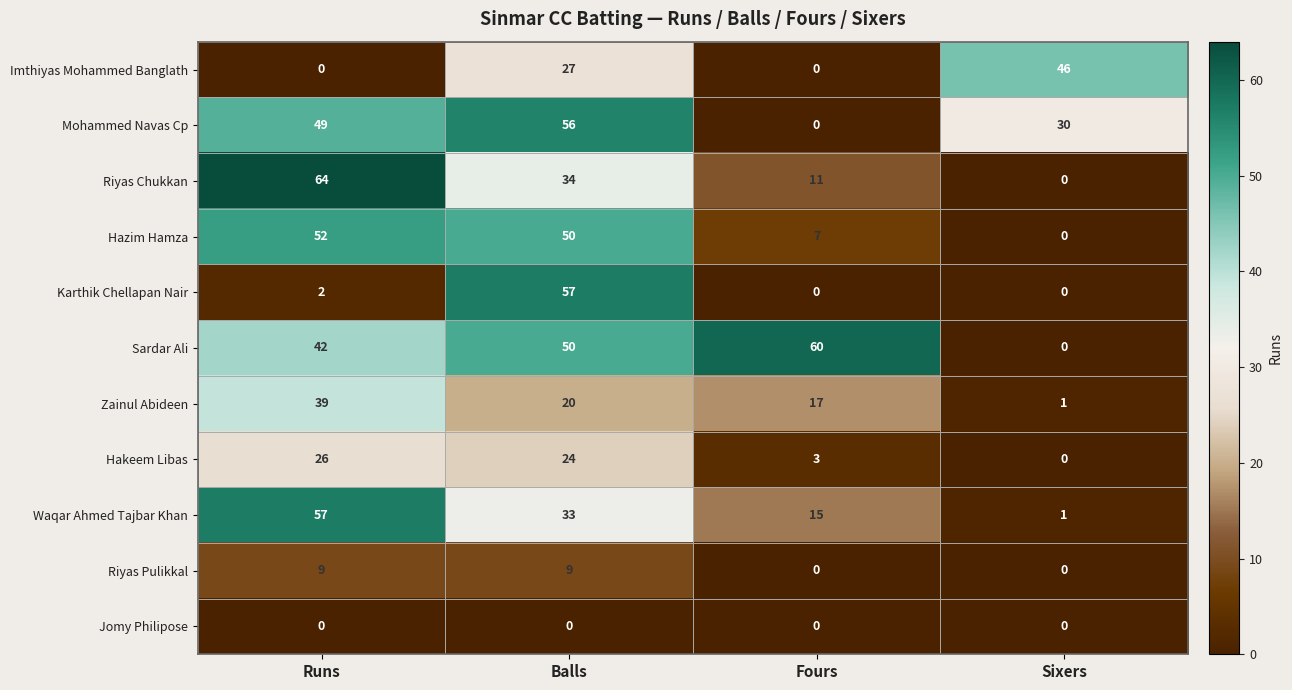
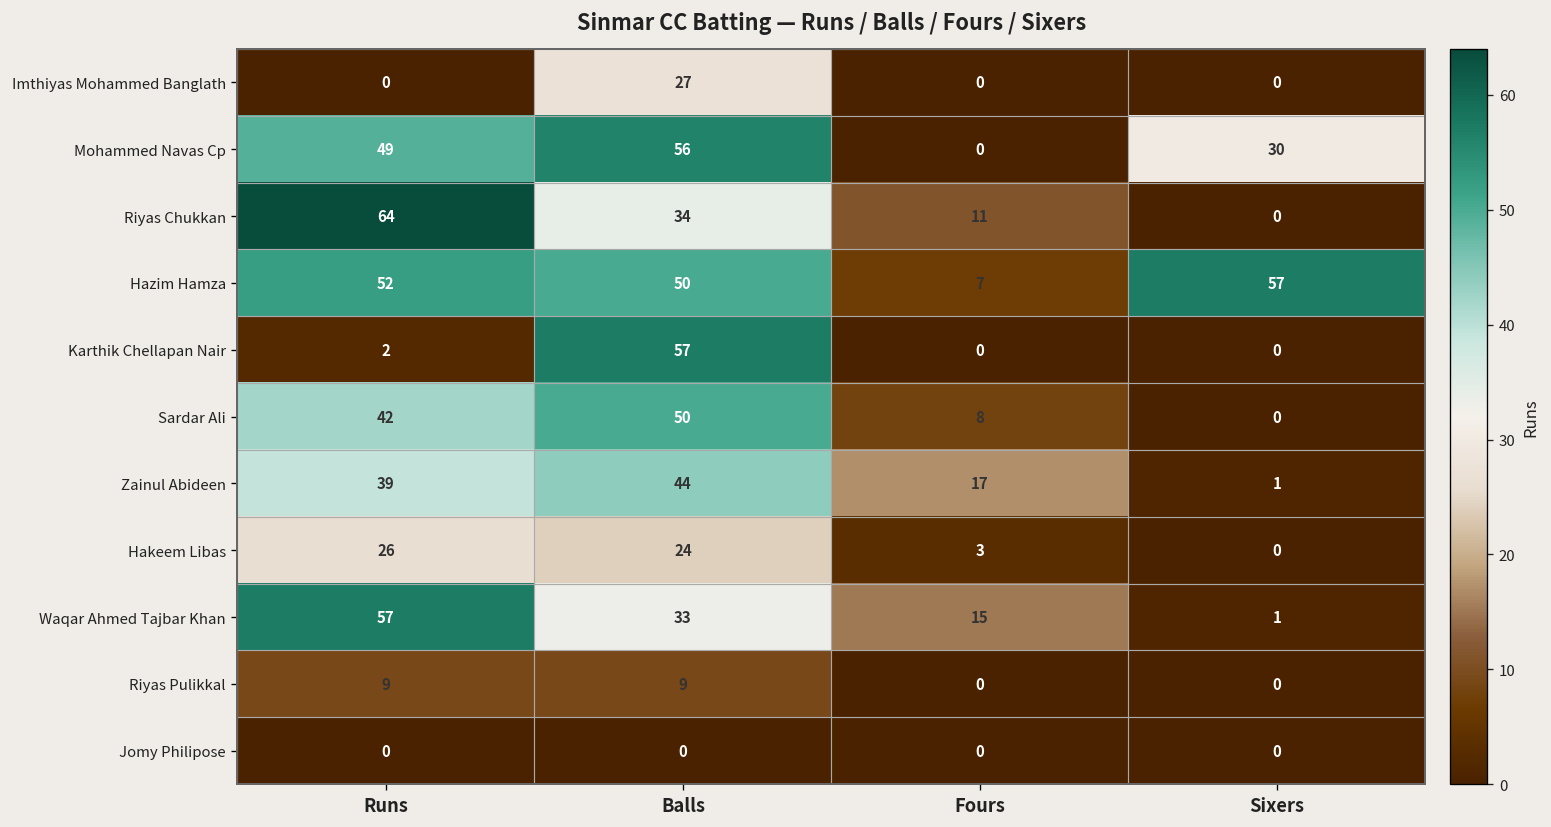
Imthiyas Mohammed Banglath, Sixers: 46 -> 0
Hazim Hamza, Sixers: 0 -> 57
Sardar Ali, Fours: 60 -> 8
Zainul Abideen, Balls: 20 -> 44
